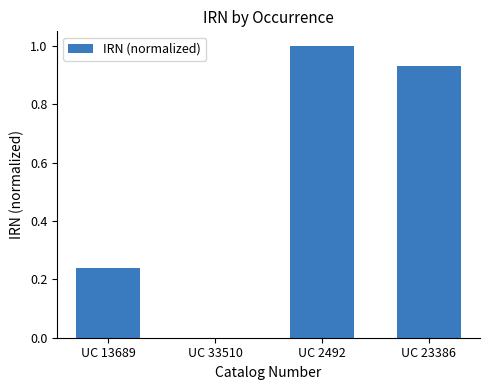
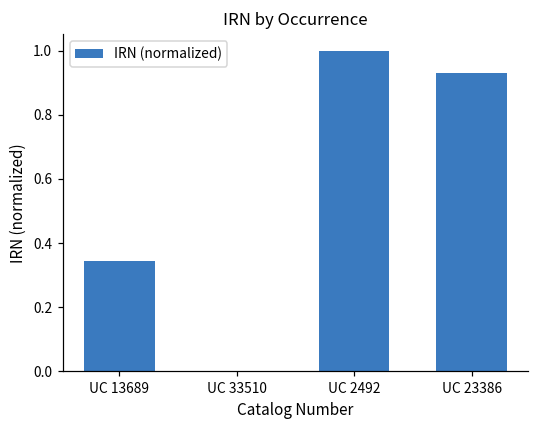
UC 13689: 0.24 -> 0.34
